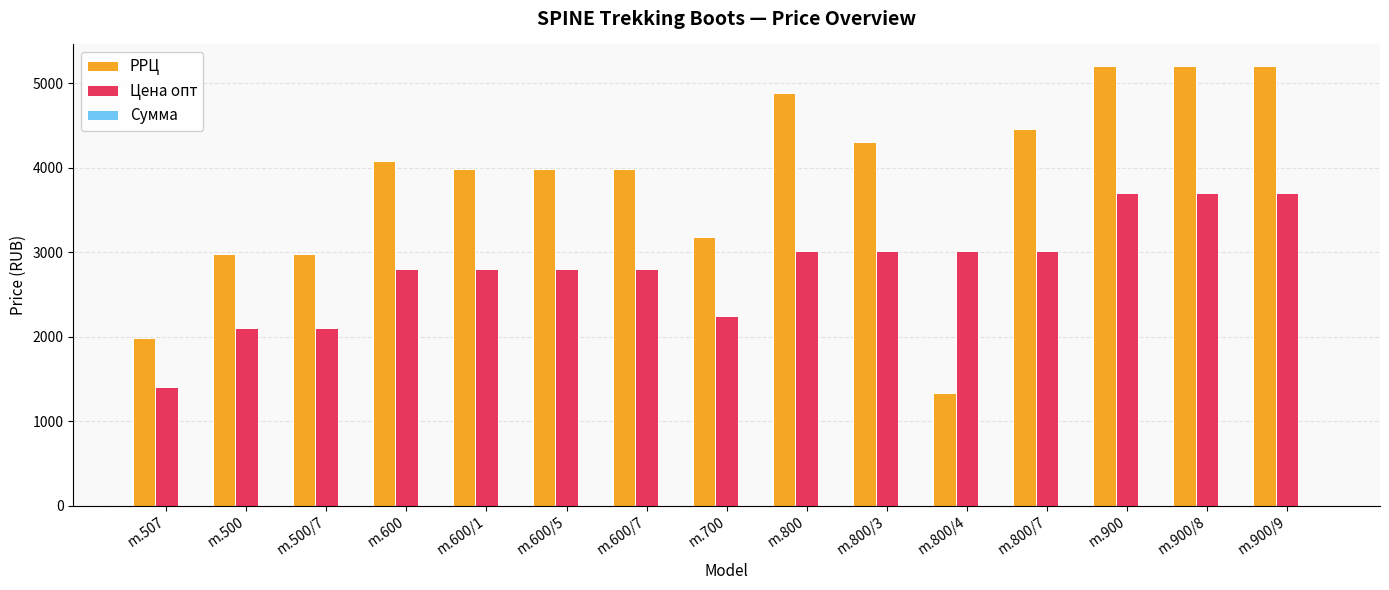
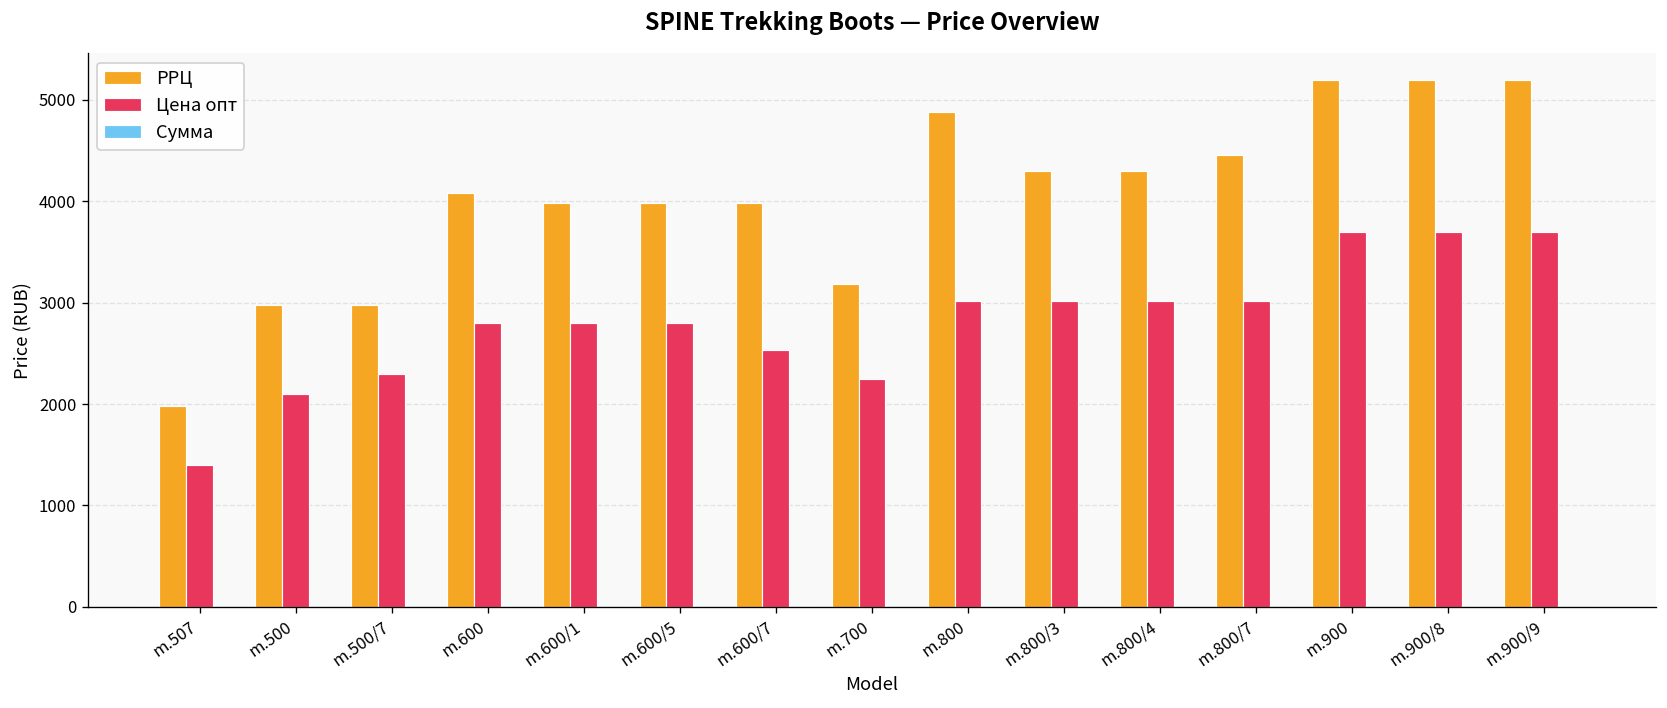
Цена опт, m.500/7: 2100 -> 2300
Цена опт, m.600/7: 2800 -> 2500
РРЦ, m.800/4: 1300 -> 4300
